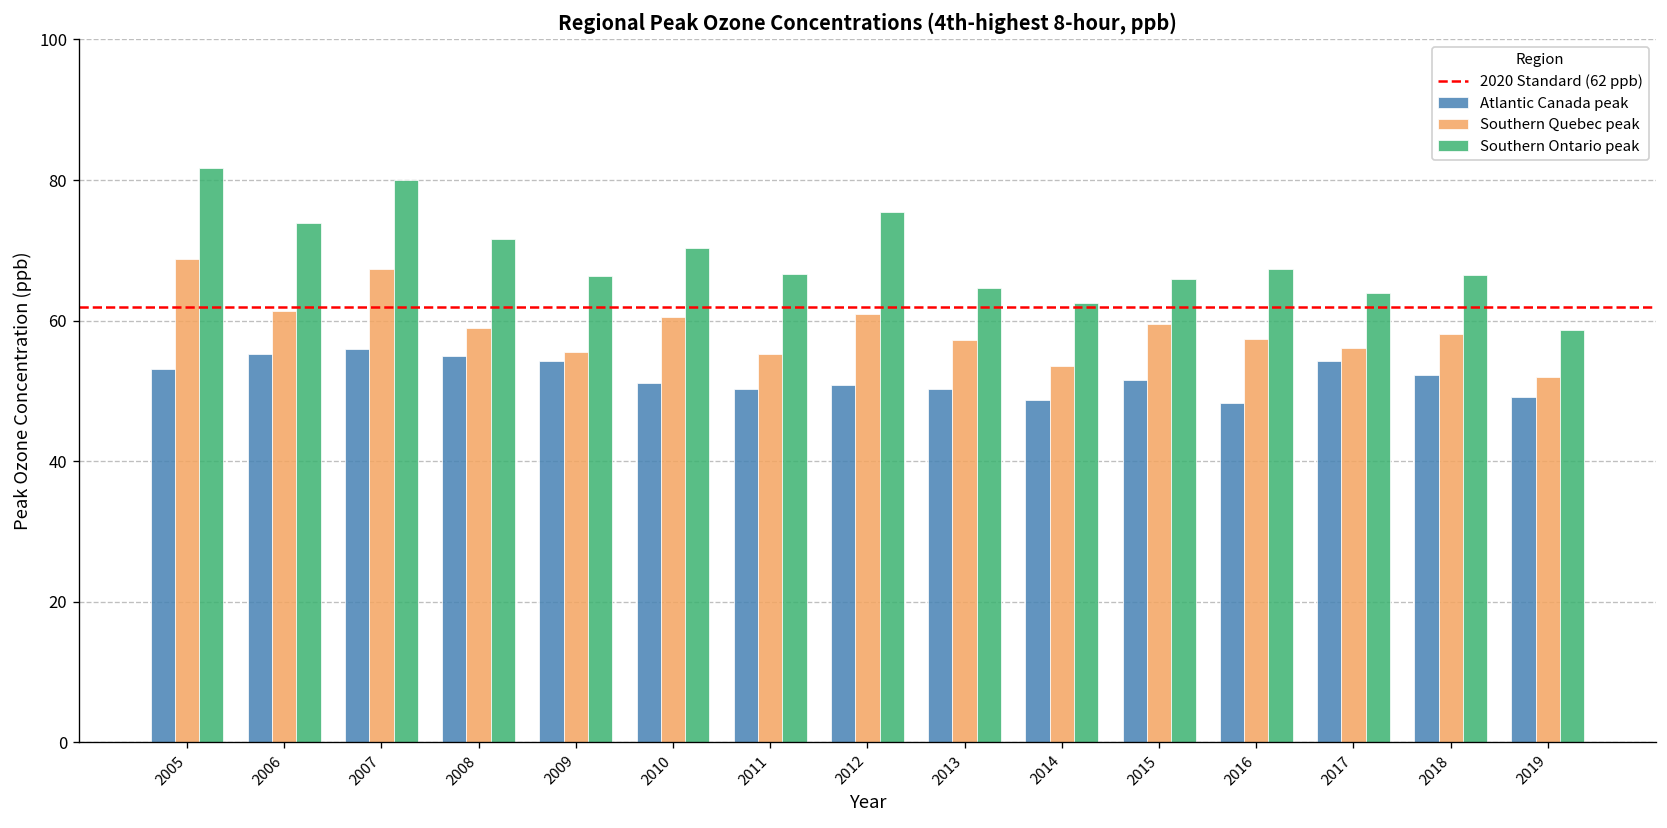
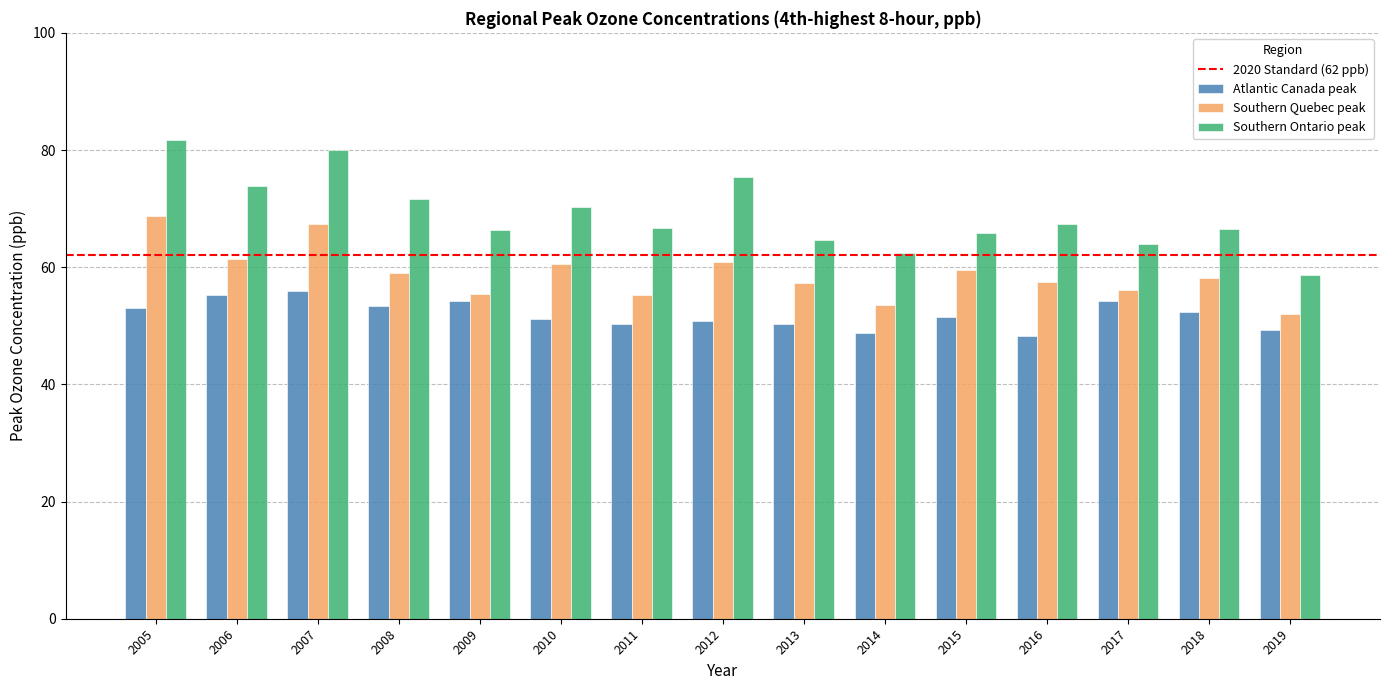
Atlantic Canada peak, 2008: 55 -> 53
